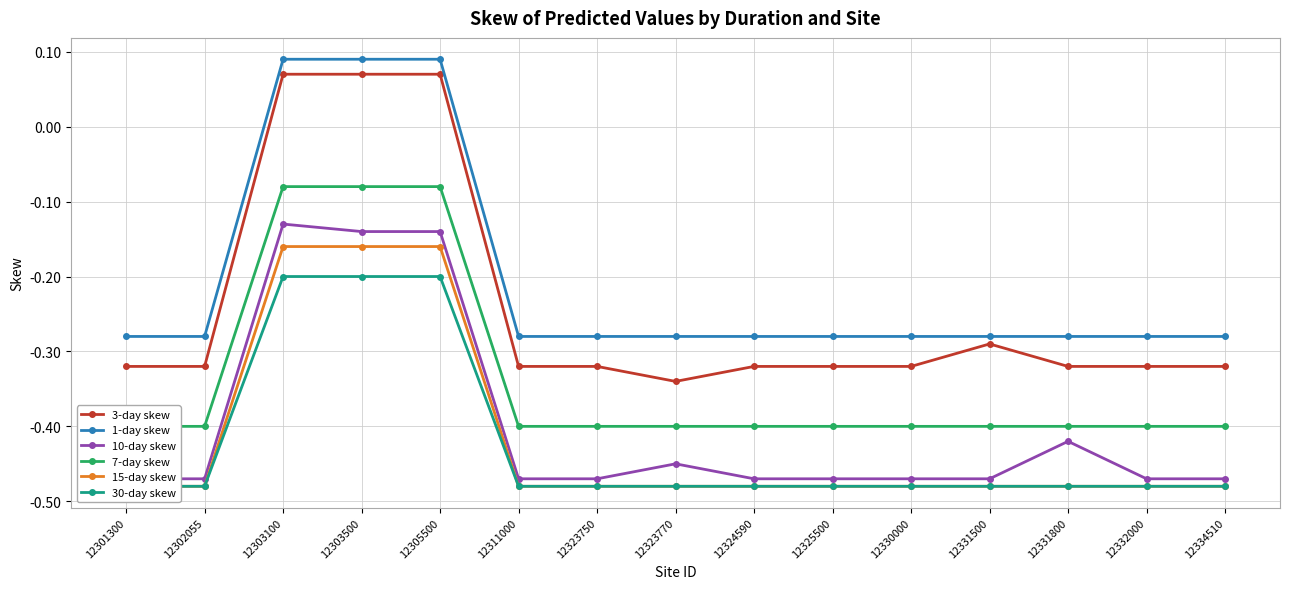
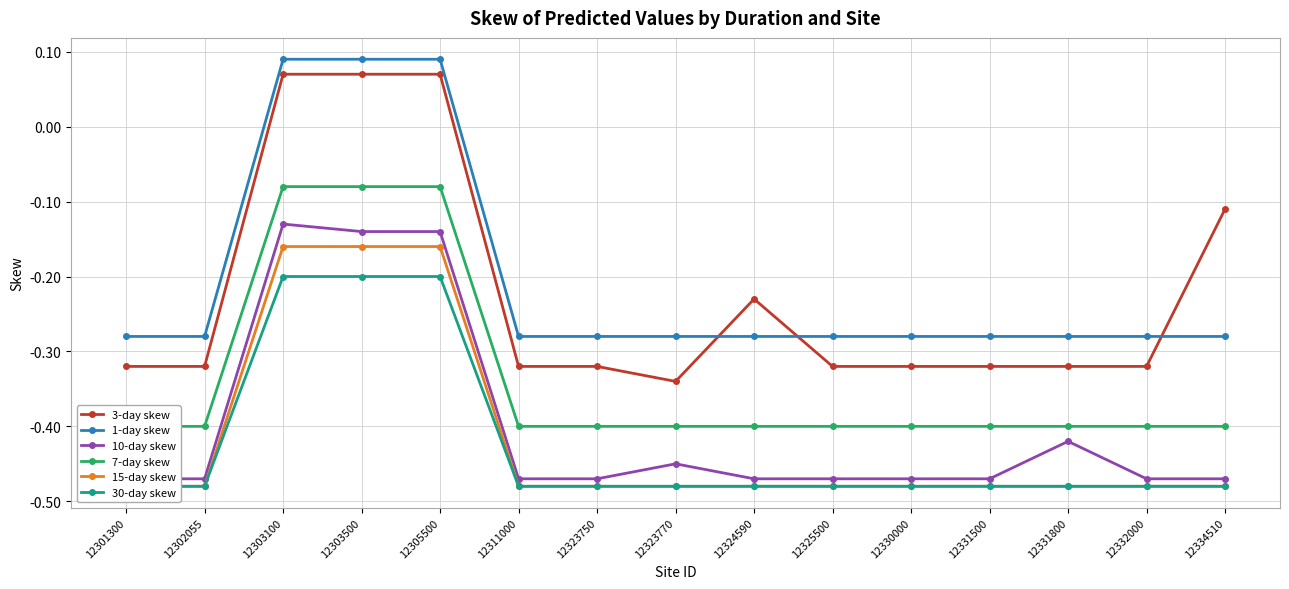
3-day skew, 12324590: -0.32 -> -0.23
3-day skew, 12331500: -0.29 -> -0.32
3-day skew, 12334510: -0.32 -> -0.11
